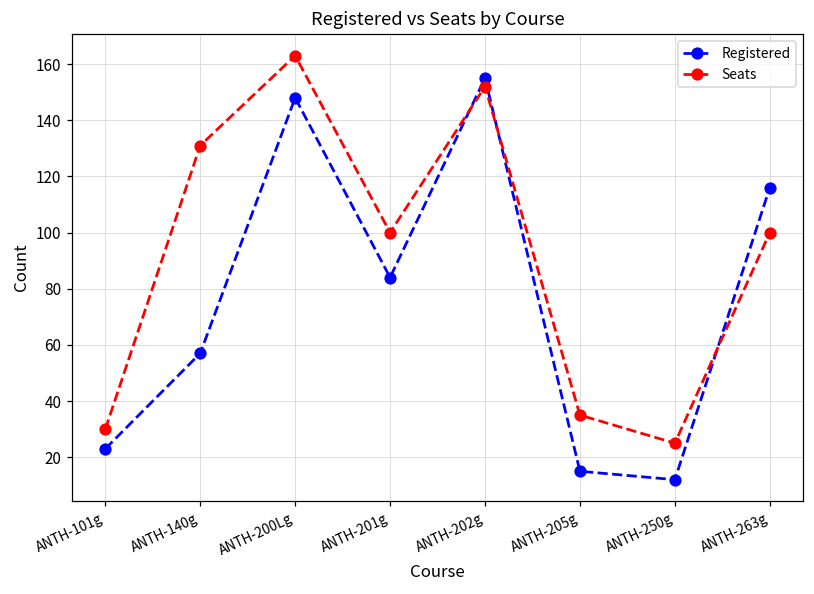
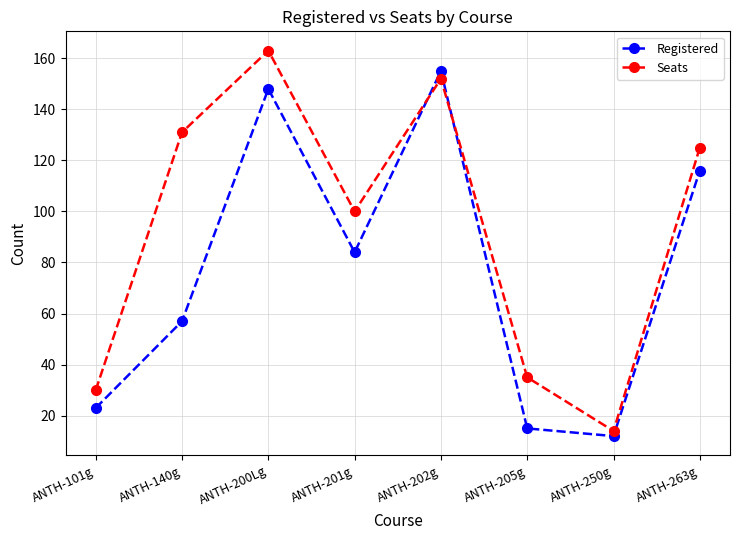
Seats, ANTH-250g: 25 -> 14
Seats, ANTH-263g: 100 -> 125
